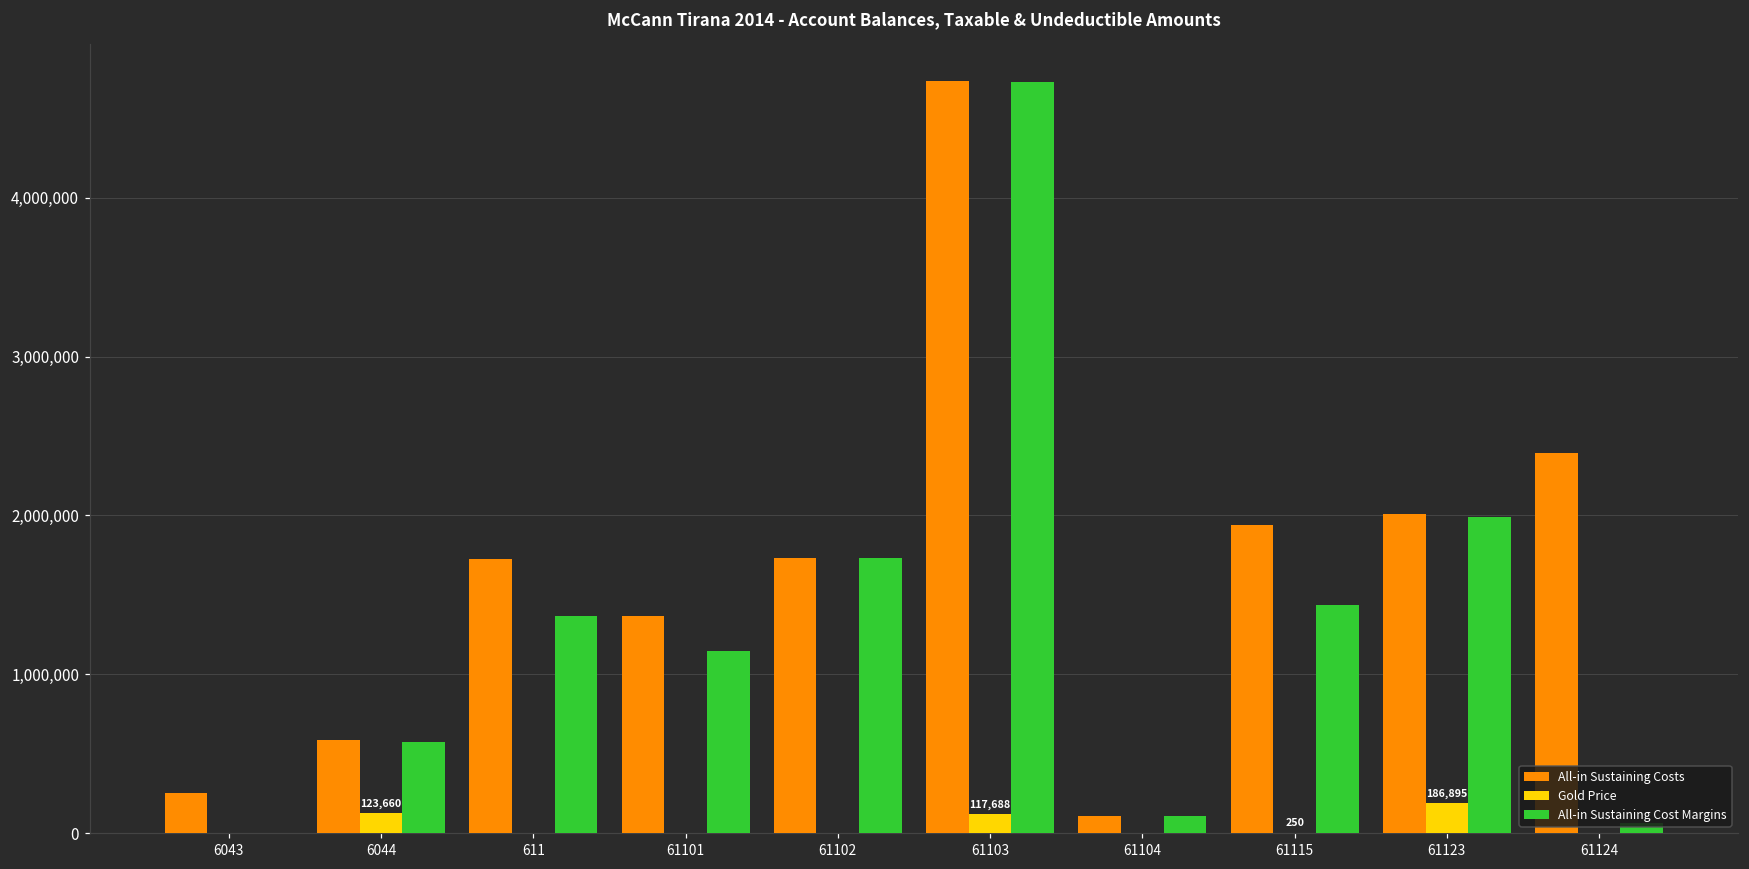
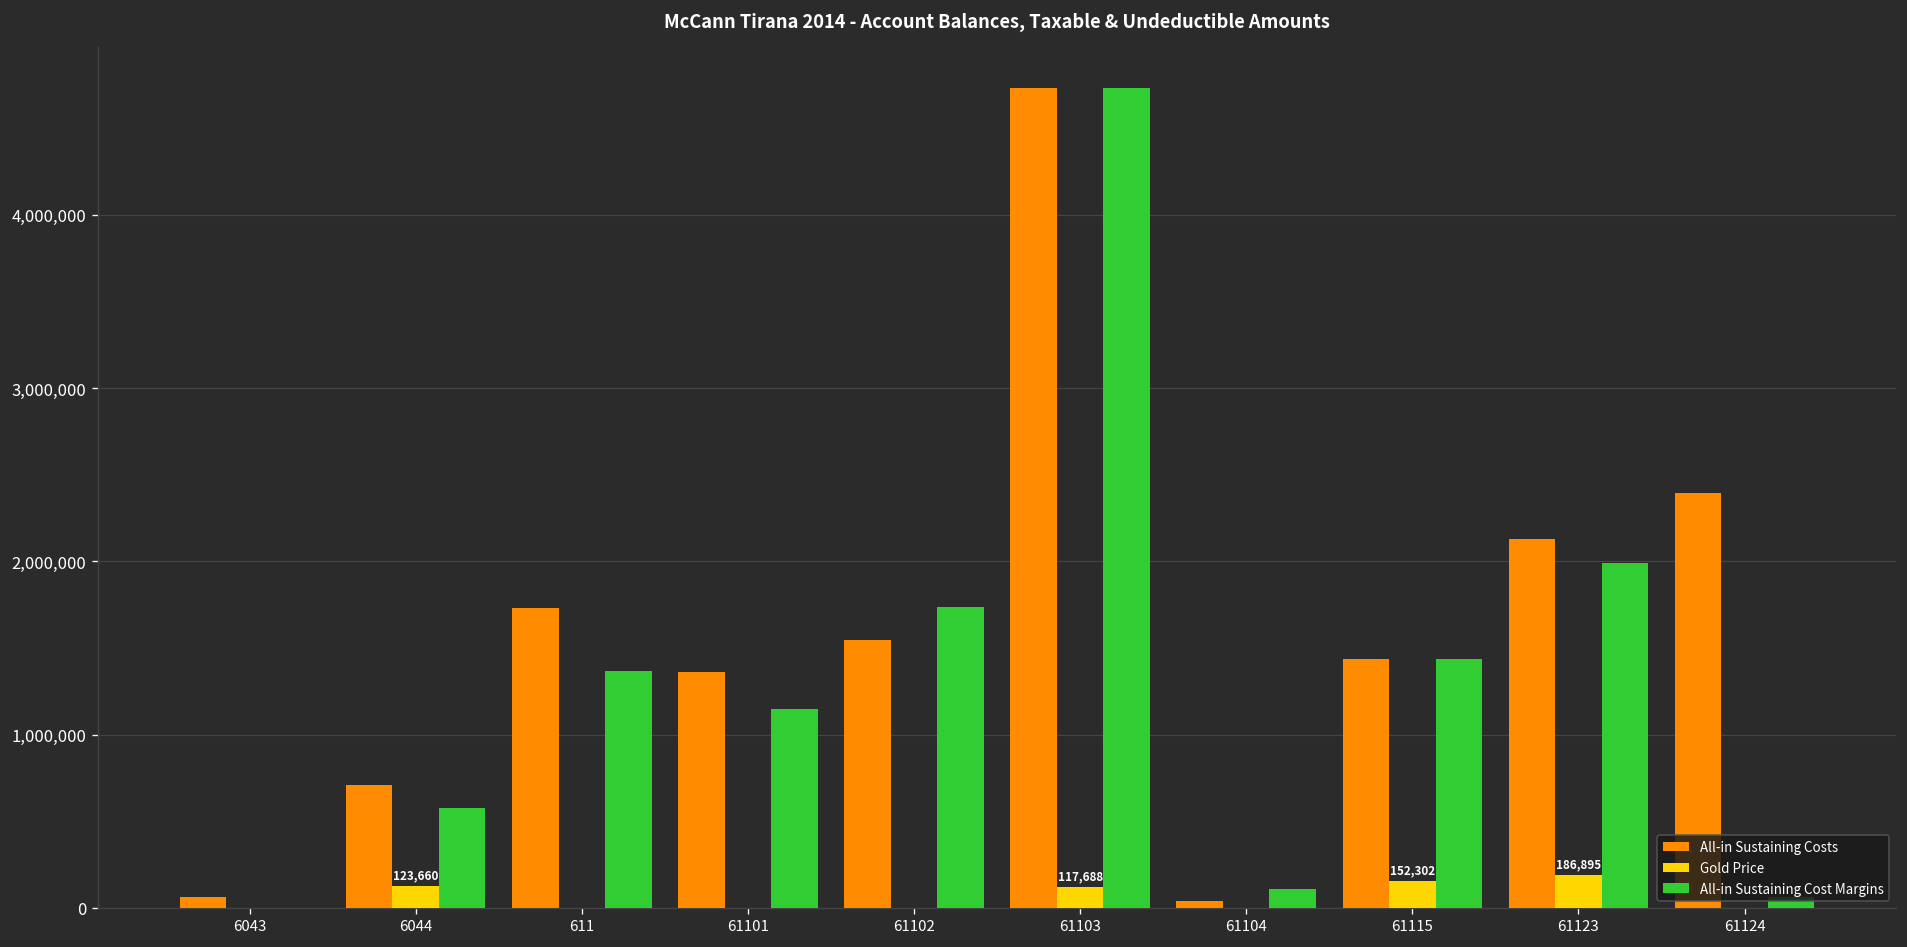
All-in Sustaining Costs, 6043: 250,000 -> 60,000
All-in Sustaining Costs, 6044: 590,000 -> 710,000
All-in Sustaining Costs, 61102: 1,740,000 -> 1,540,000
All-in Sustaining Costs, 61104: 110,000 -> 40,000
All-in Sustaining Costs, 61115: 1,940,000 -> 1,430,000
Gold Price, 61115: 250 -> 152,302
All-in Sustaining Costs, 61123: 2,010,000 -> 2,130,000
